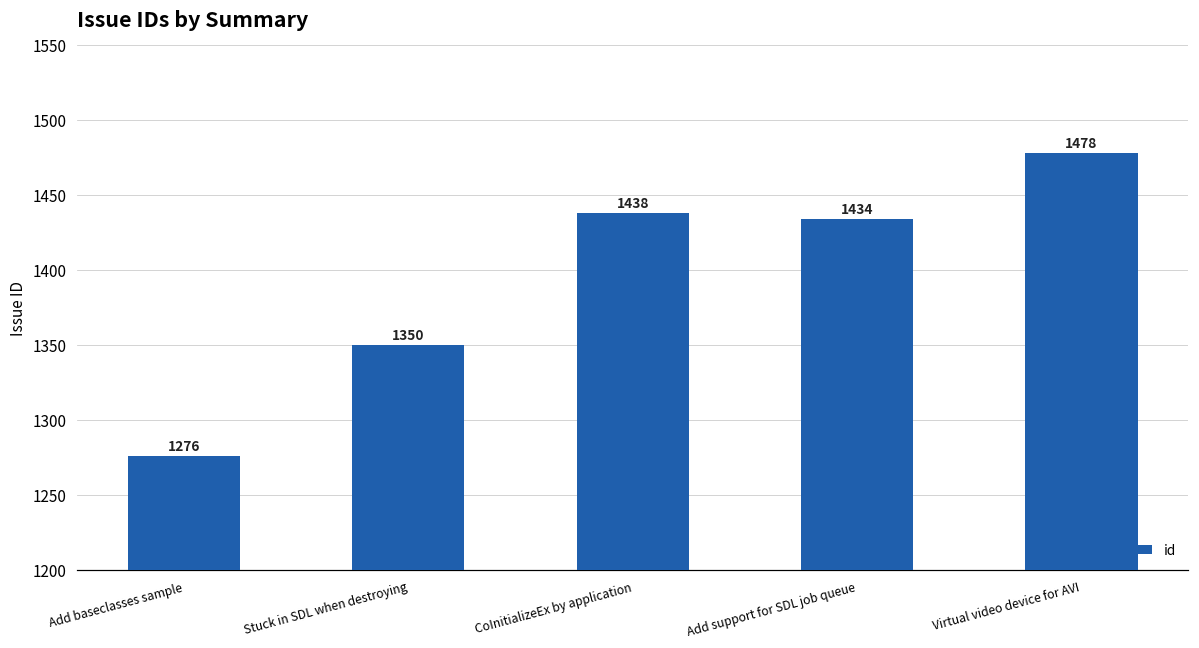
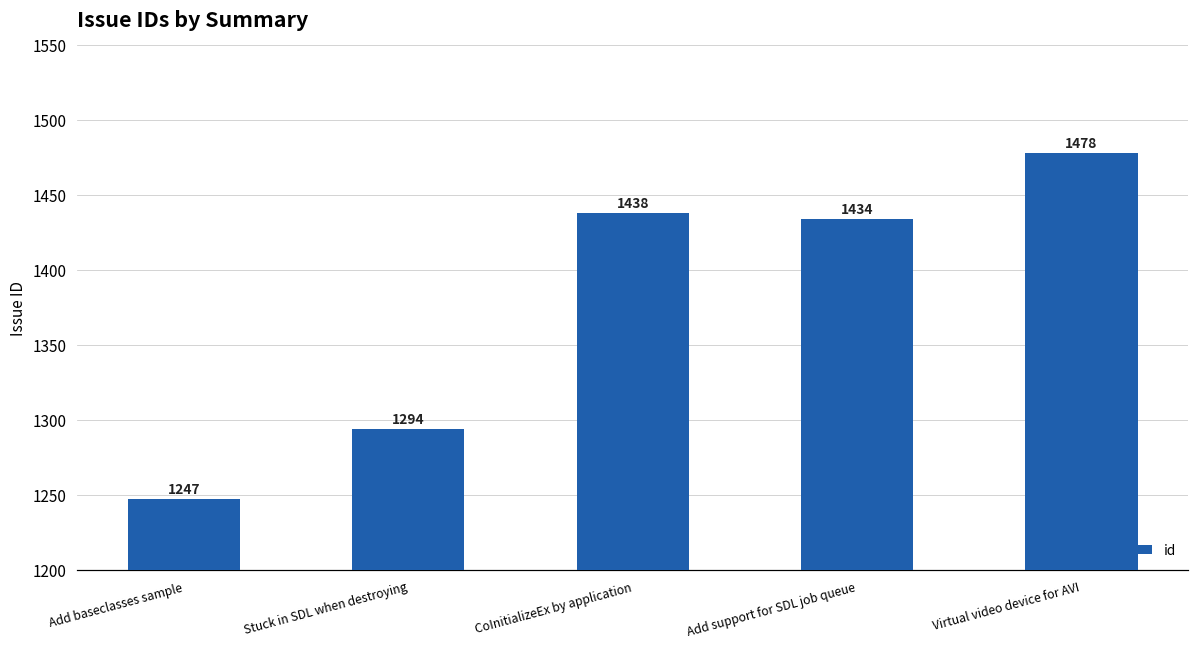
Add baseclasses sample: 1276 -> 1247
Stuck in SDL when destroying: 1350 -> 1294
